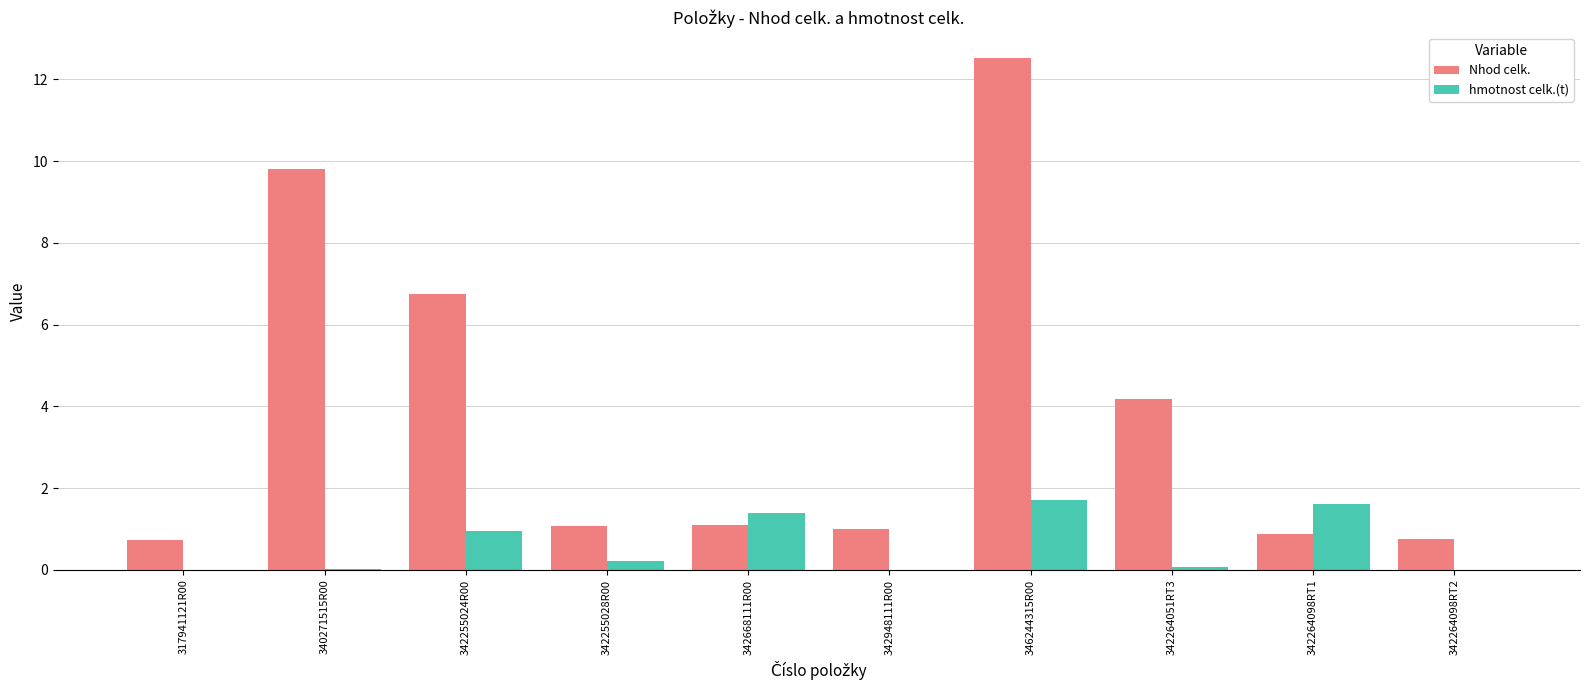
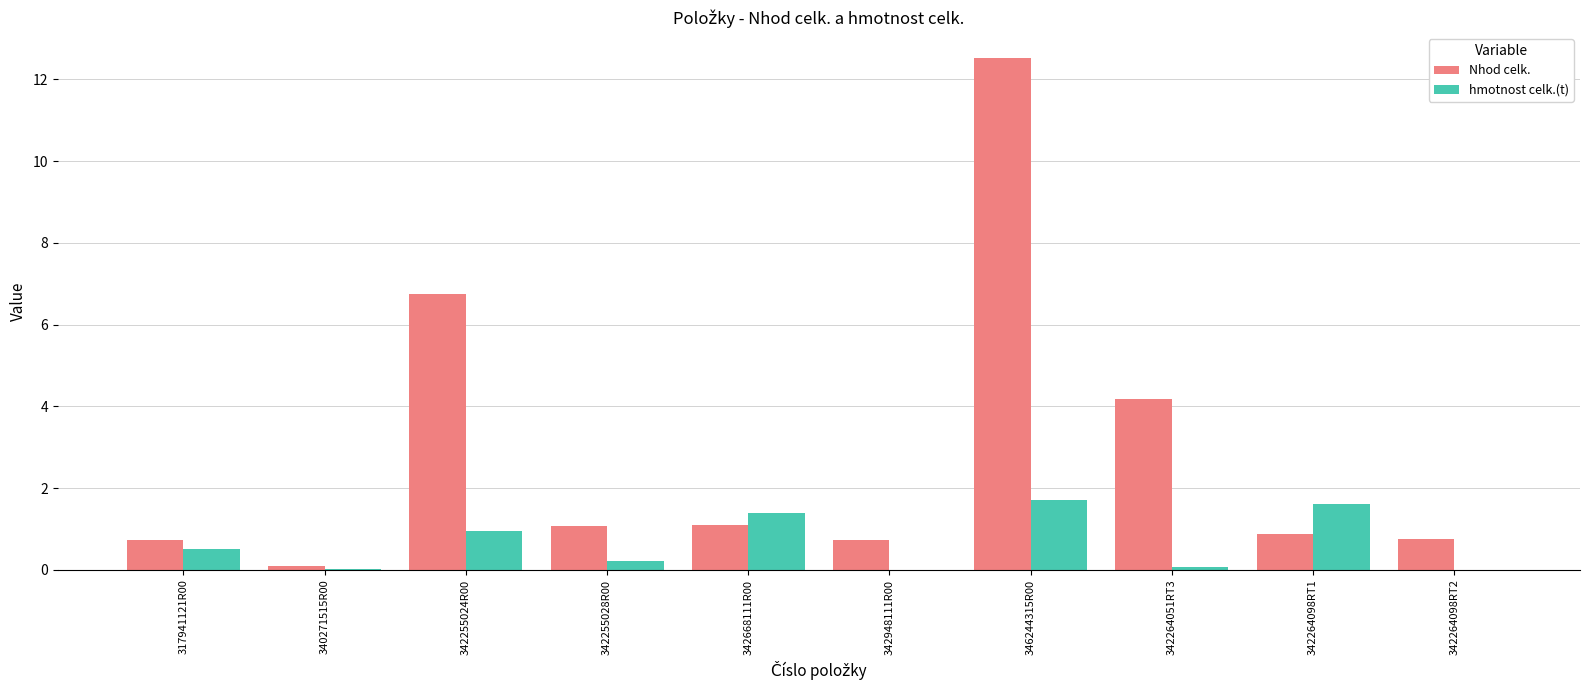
hmotnost celk.(t), 317941121R00: 0.0 -> 0.5
Nhod celk., 340271515R00: 9.8 -> 0.1
Nhod celk., 342948111R00: 1.0 -> 0.7
